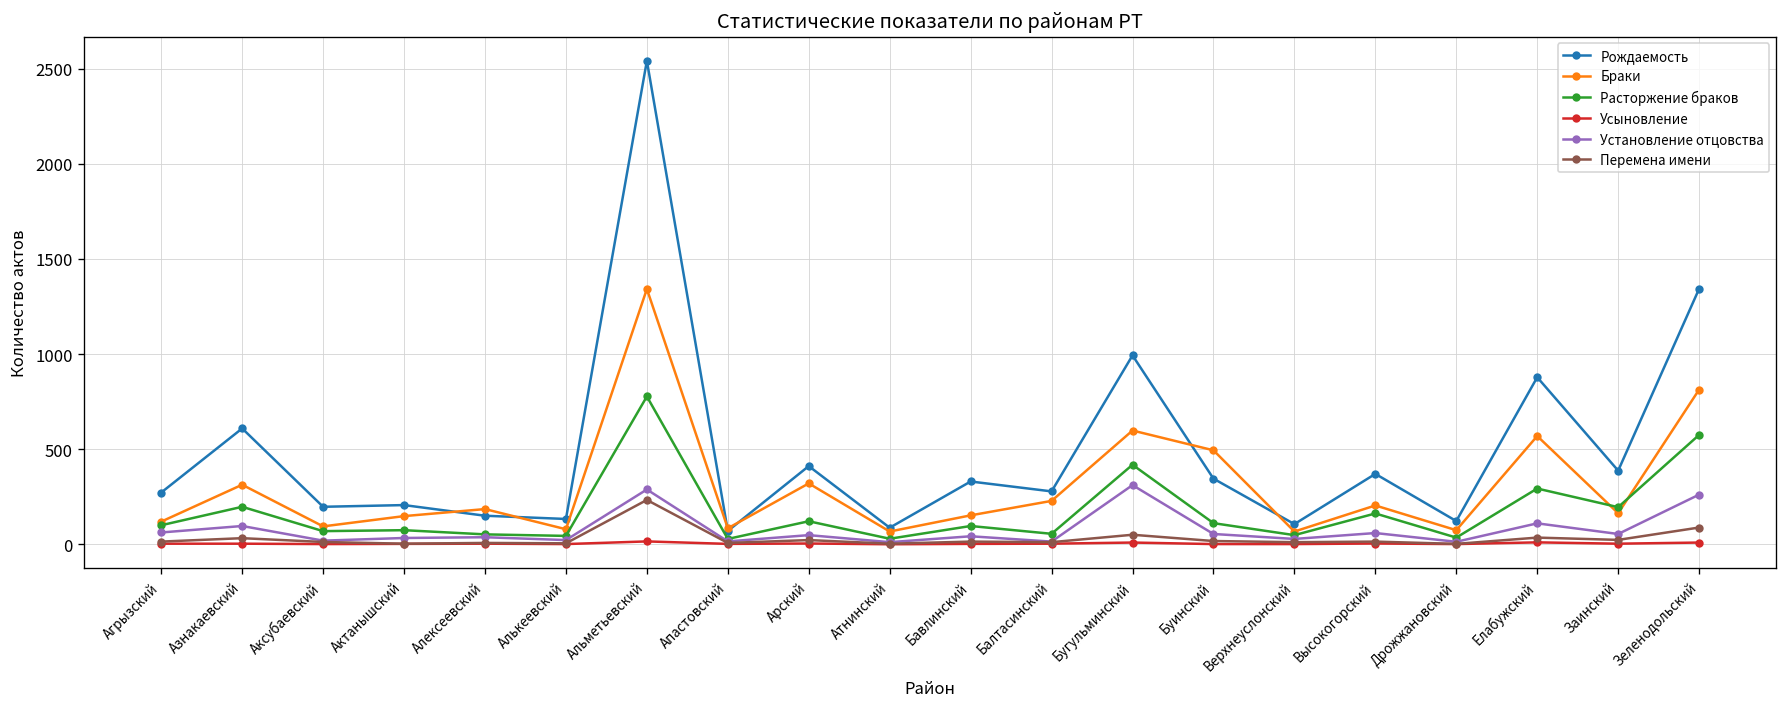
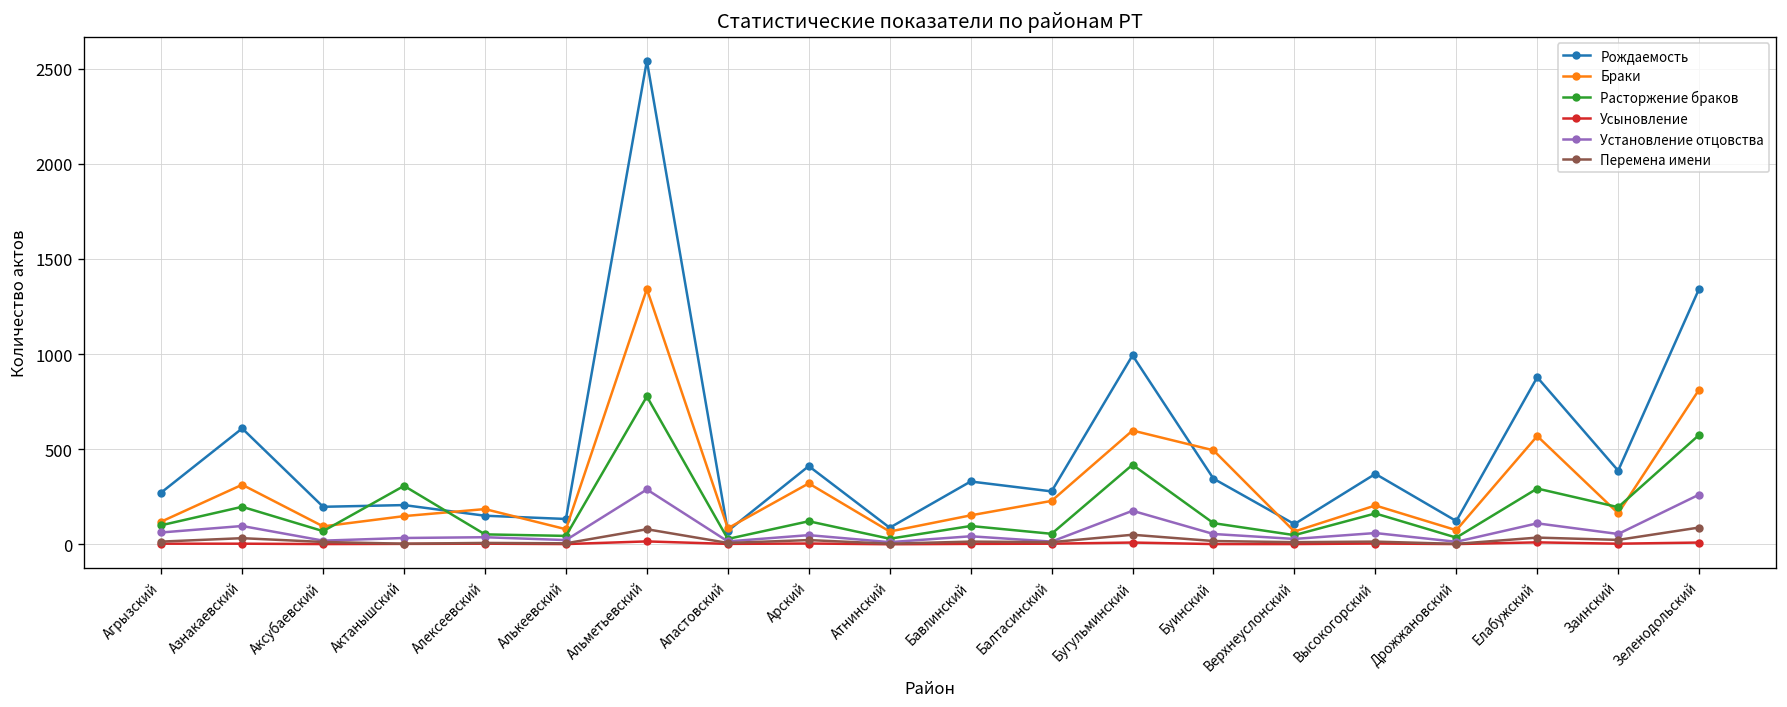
Расторжение браков, Актанышский: 70 -> 310
Перемена имени, Альметьевский: 230 -> 80
Установление отцовства, Бугульминский: 310 -> 180
